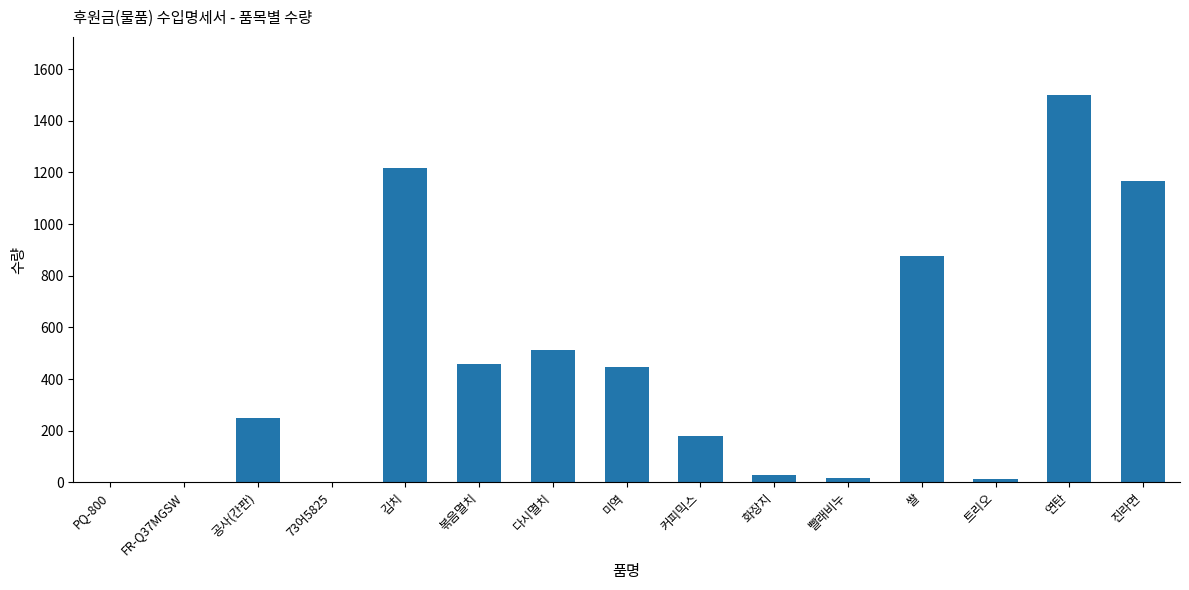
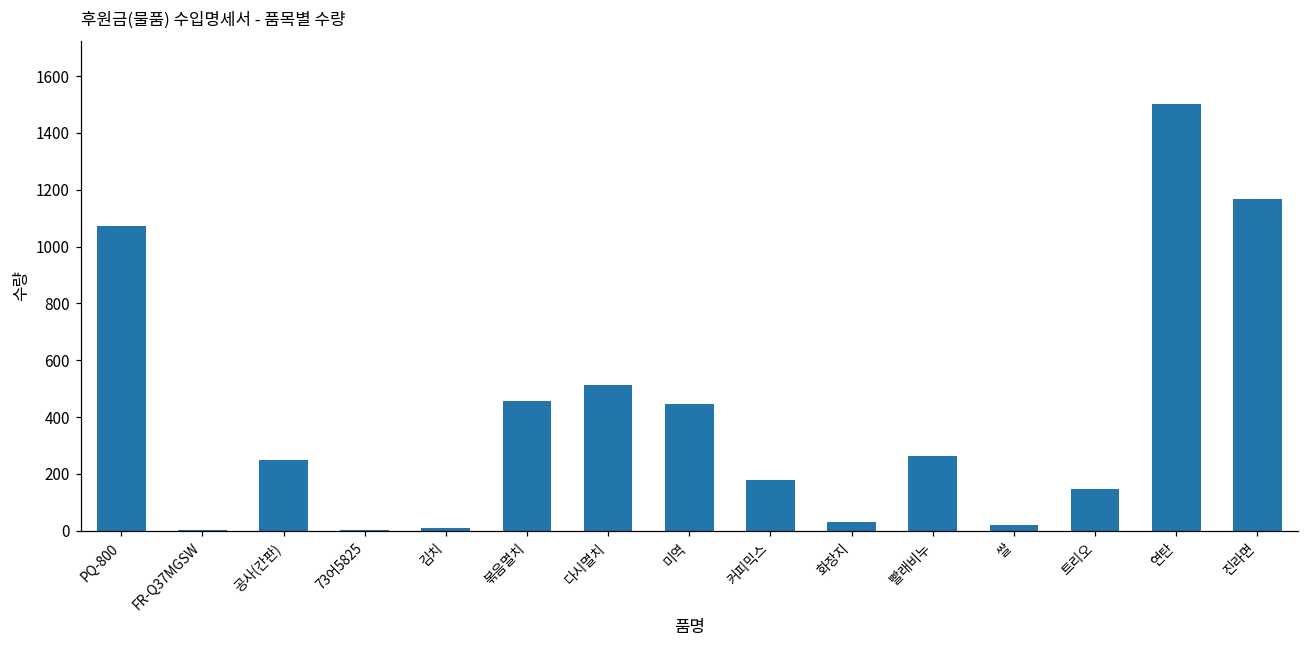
PQ-800: 0 -> 1070
김치: 1220 -> 10
빨래비누: 20 -> 260
쌀: 880 -> 20
트리오: 10 -> 150
